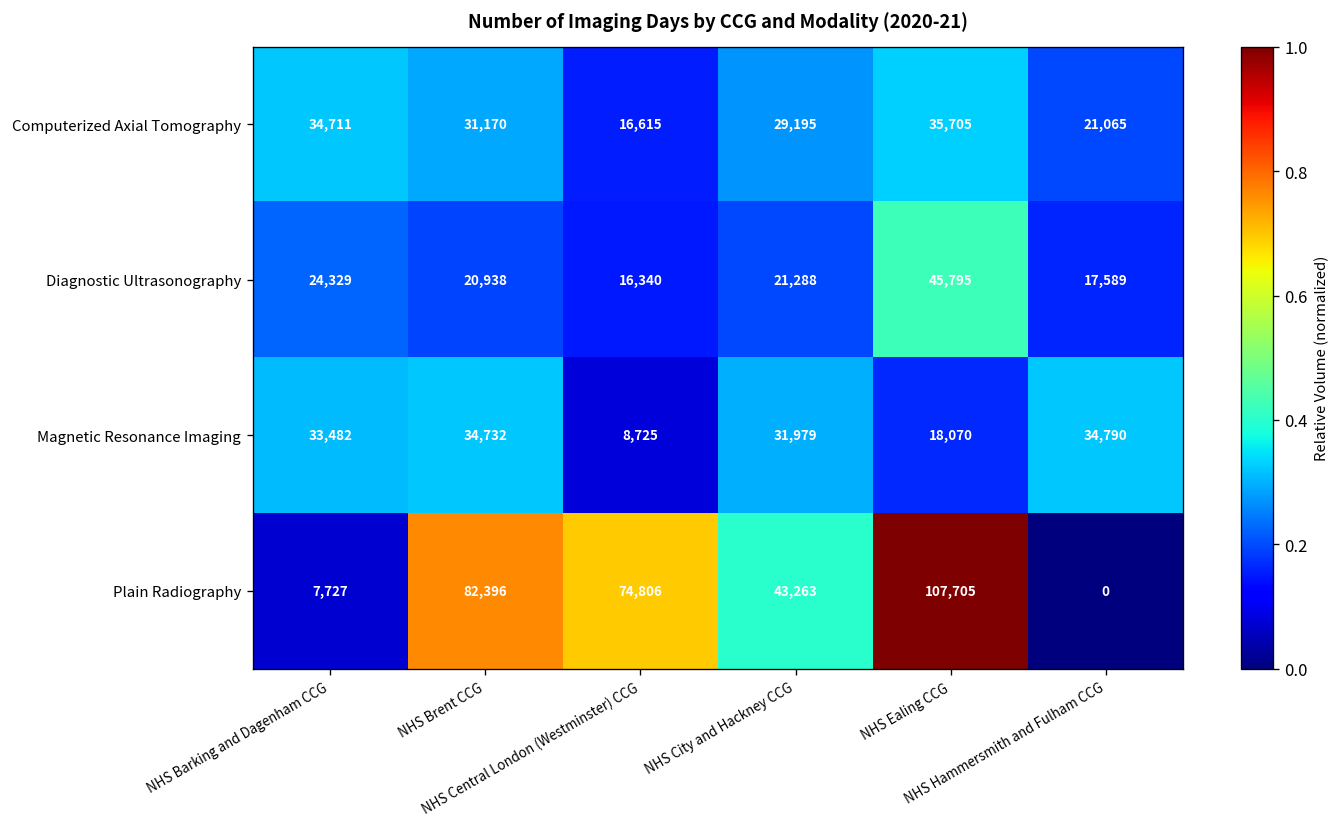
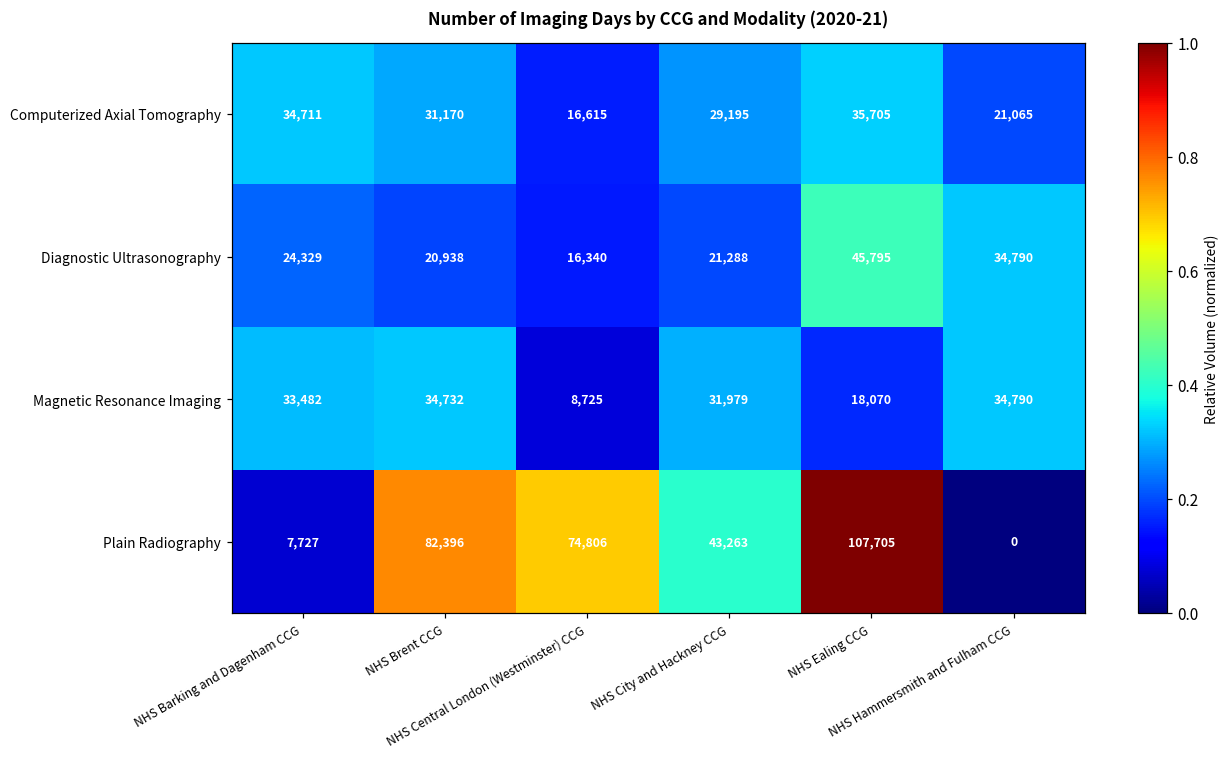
Diagnostic Ultrasonography, NHS Hammersmith and Fulham CCG: 17,589 -> 34,790
